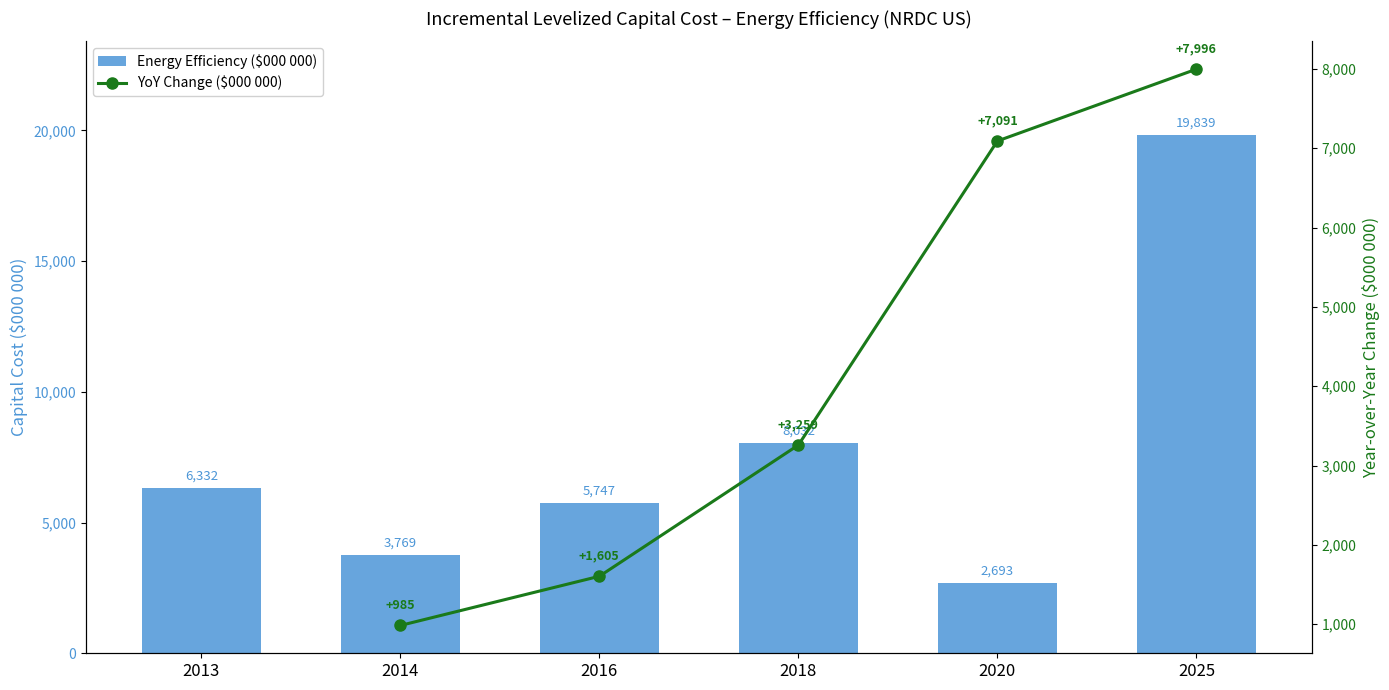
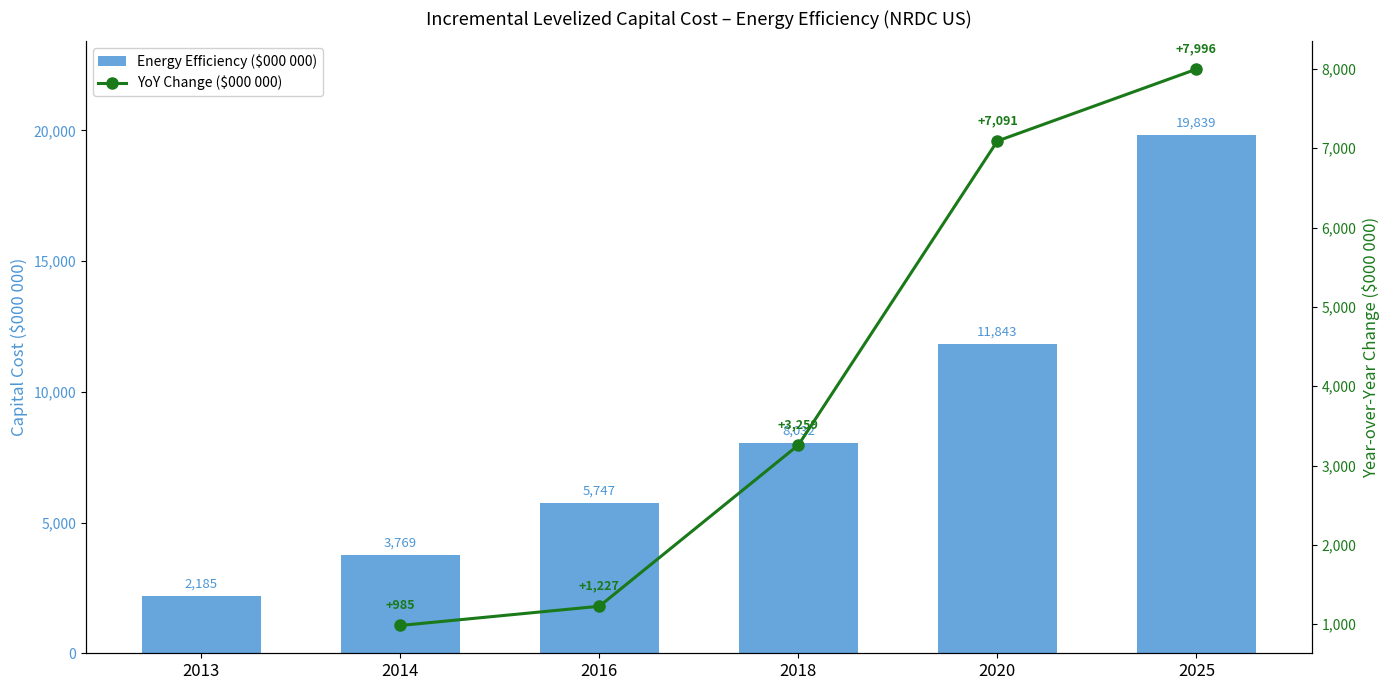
Energy Efficiency ($000 000), 2013: 6,332 -> 2,185
Energy Efficiency ($000 000), 2020: 2,693 -> 11,843
YoY Change ($000 000), 2016: +1,605 -> +1,227
